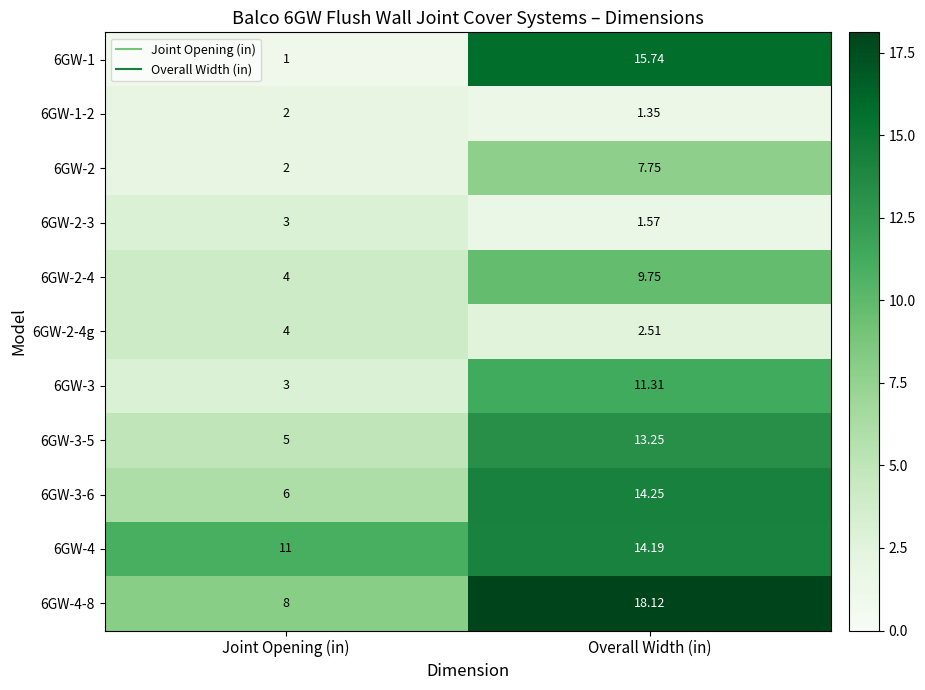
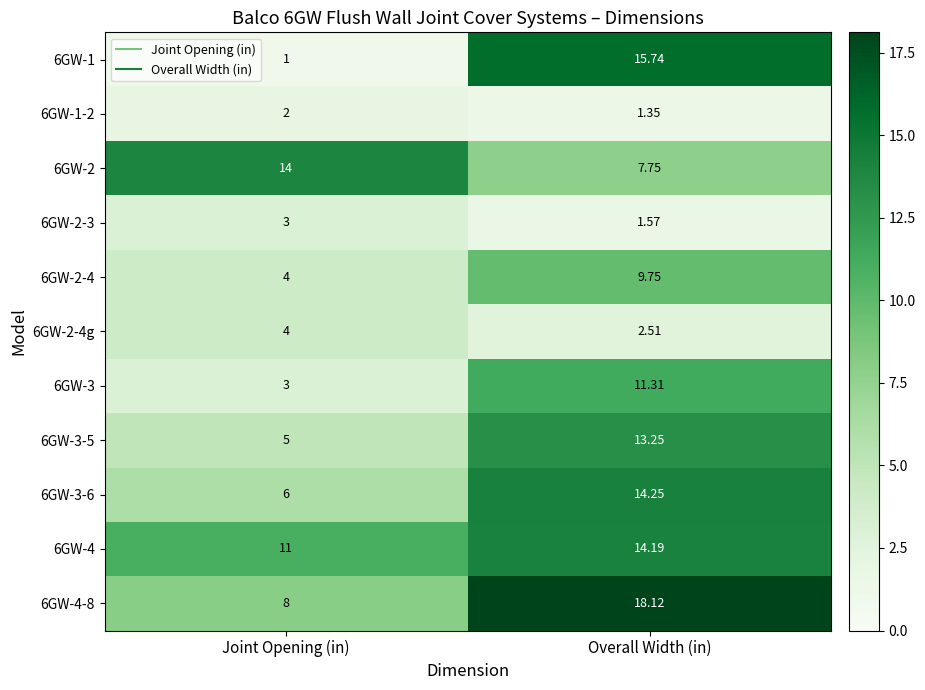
6GW-2, Joint Opening (in): 2 -> 14
